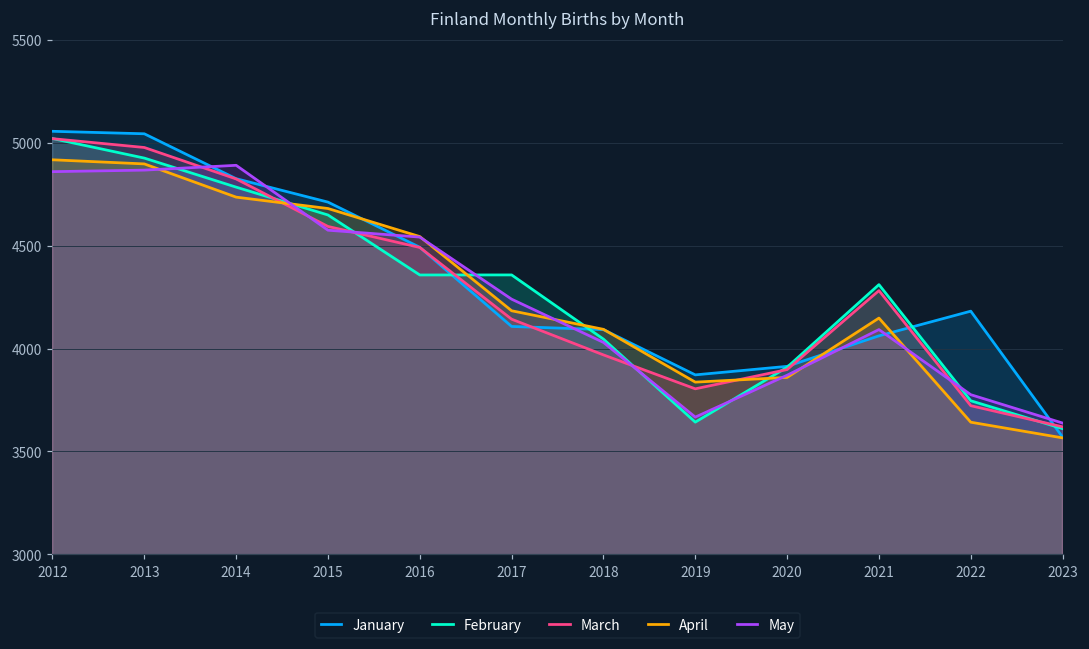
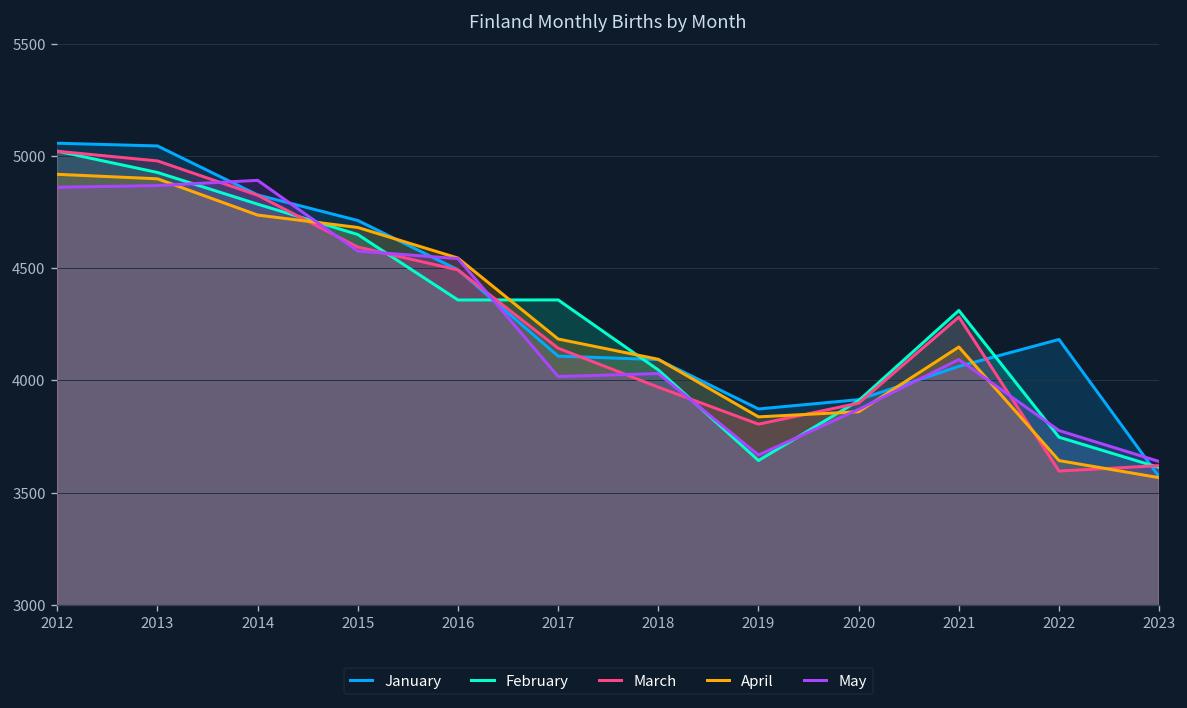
May, 2017: 4240 -> 4020
March, 2022: 3720 -> 3600
